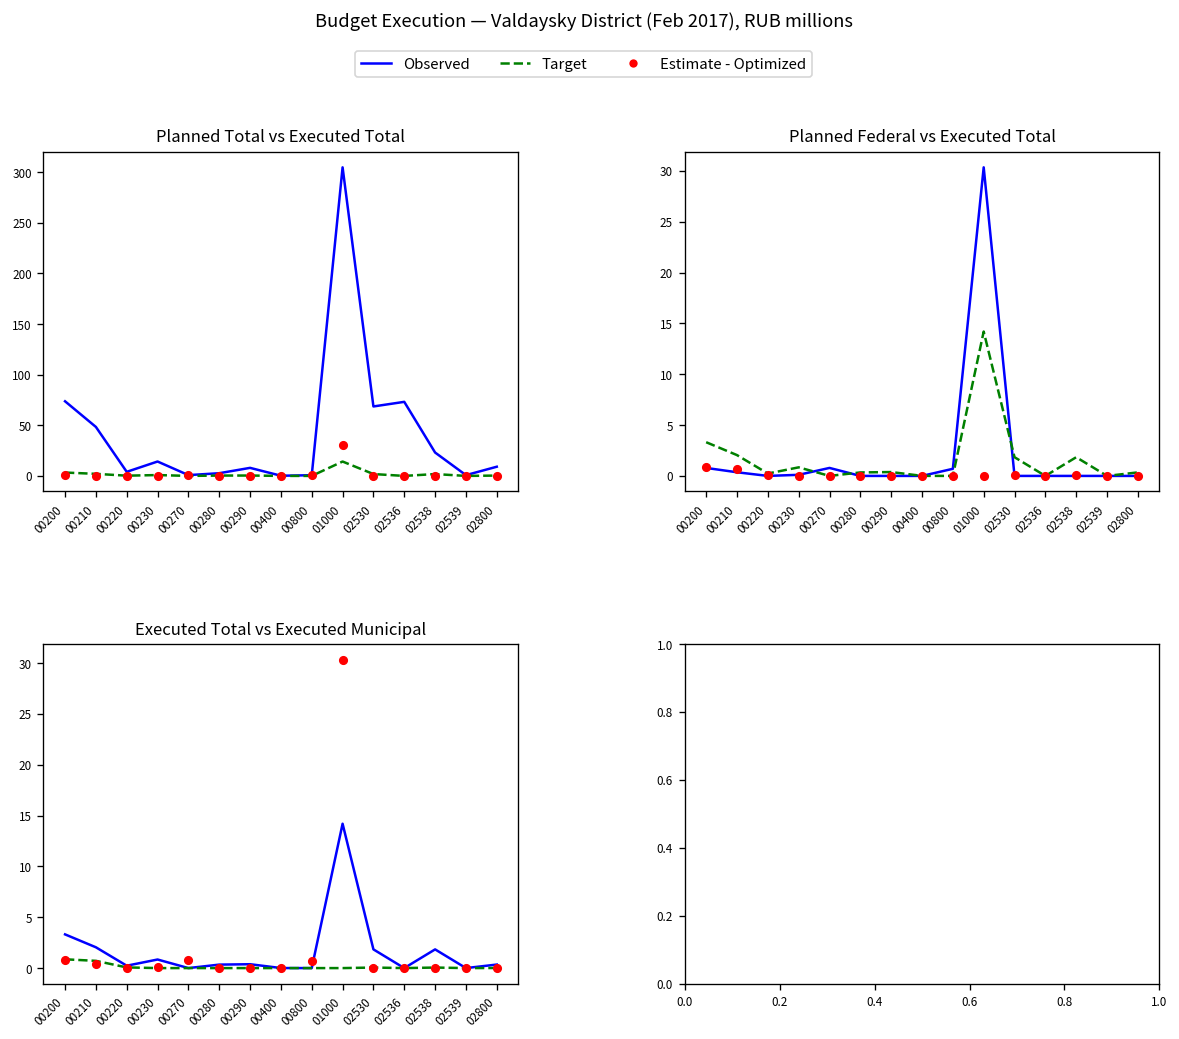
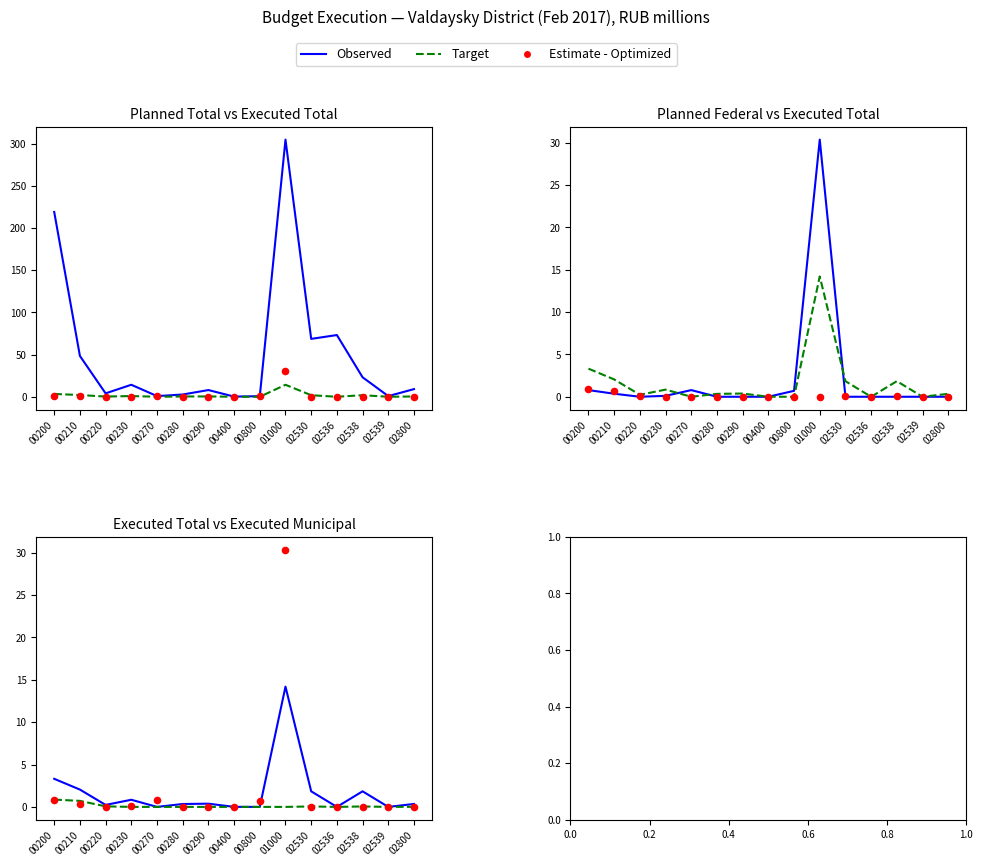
Planned Total vs Executed Total, Observed, 00200: 70 -> 220
